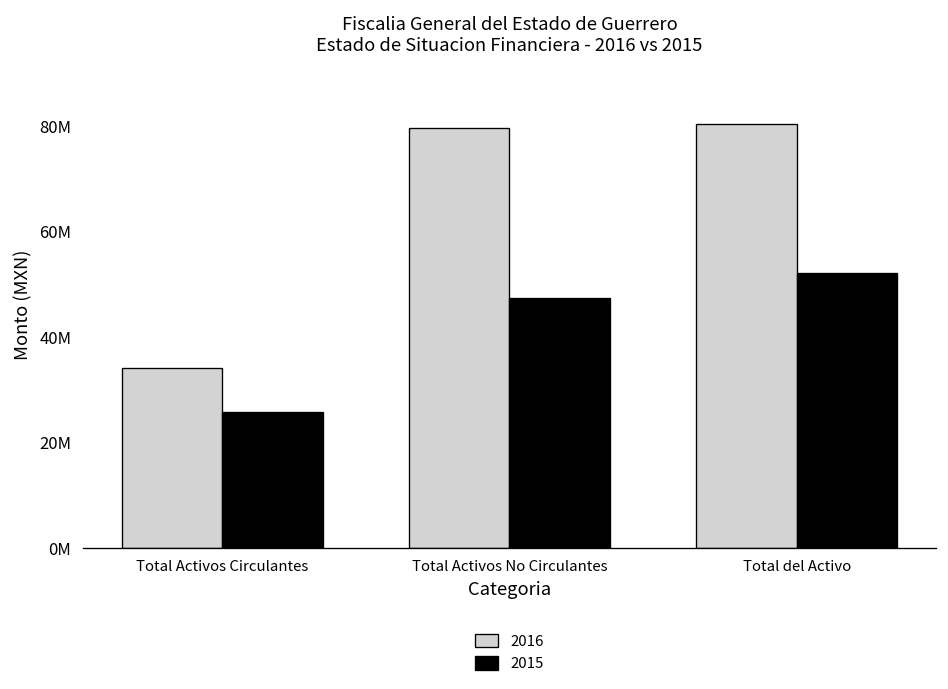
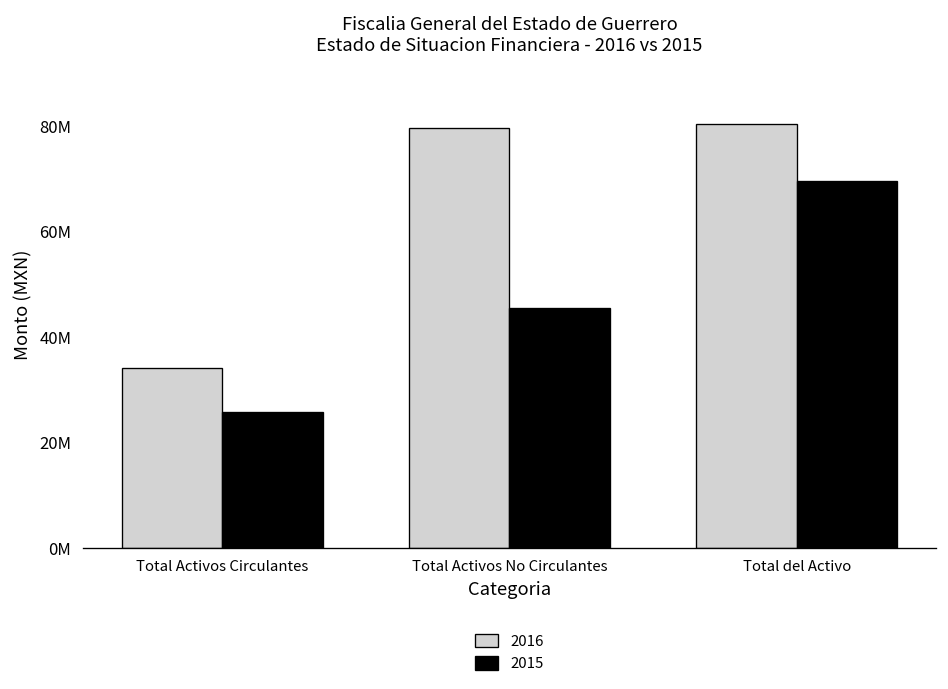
2015, Total Activos No Circulantes: 47000000 -> 46000000
2015, Total del Activo: 52000000 -> 70000000
